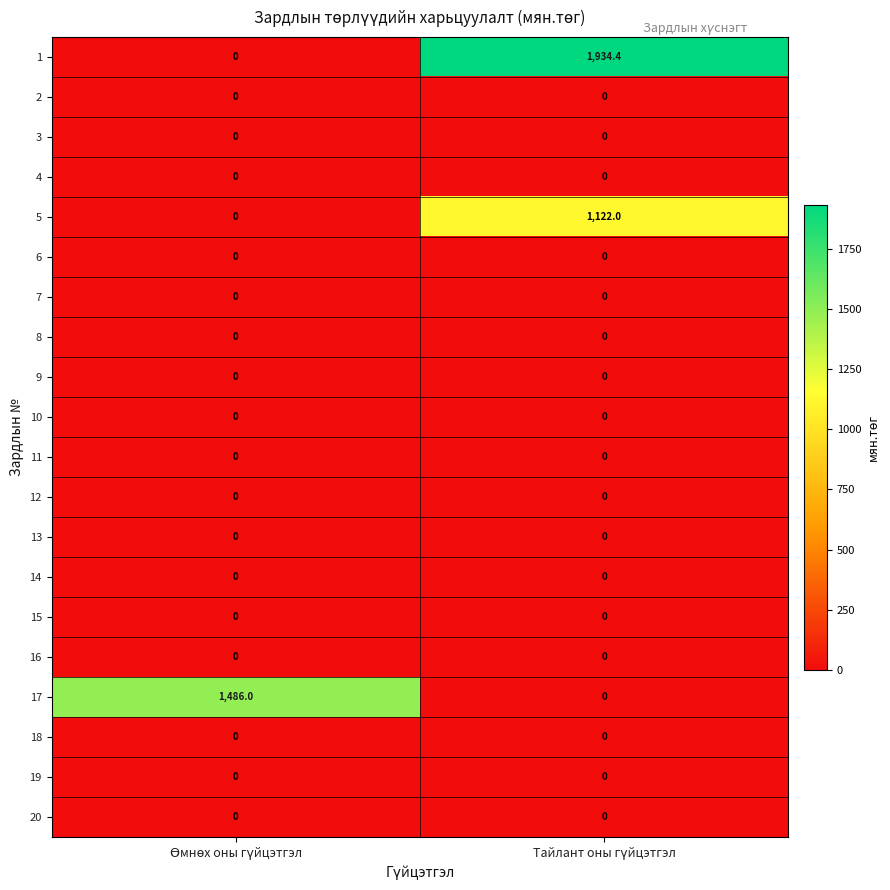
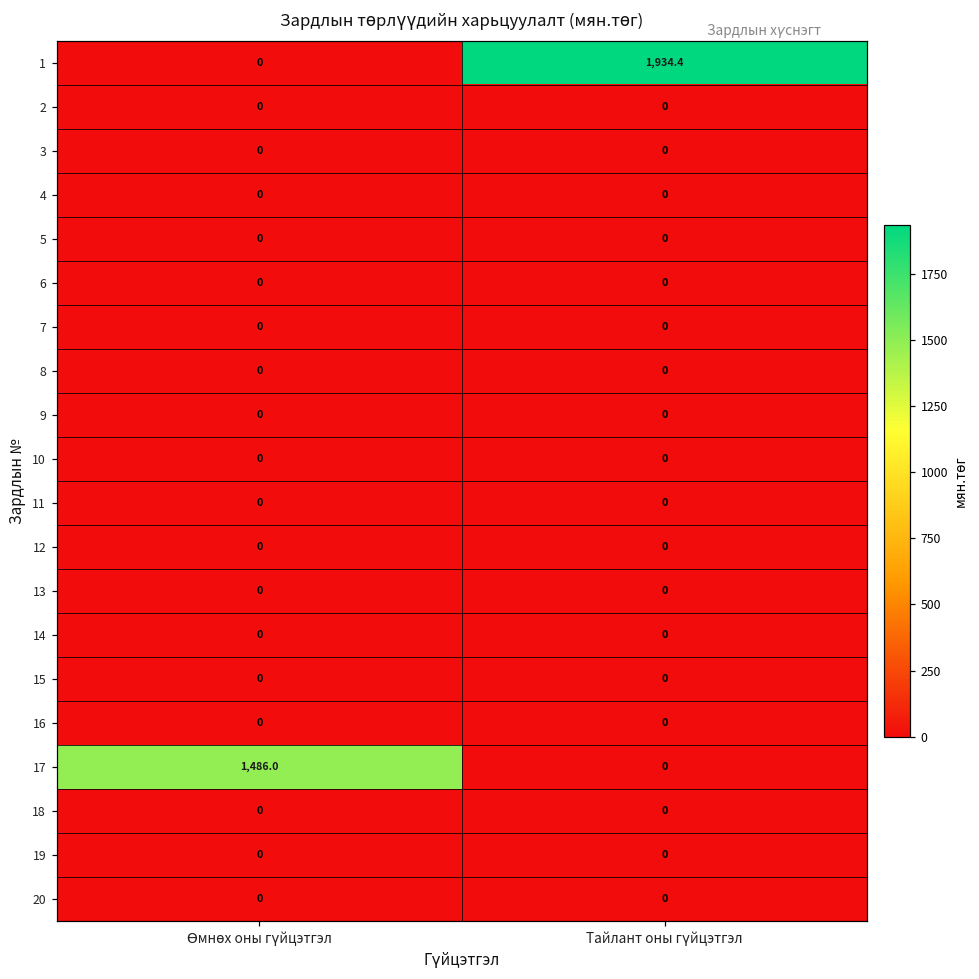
5, Тайлант оны гүйцэтгэл: 1,122.0 -> 0
